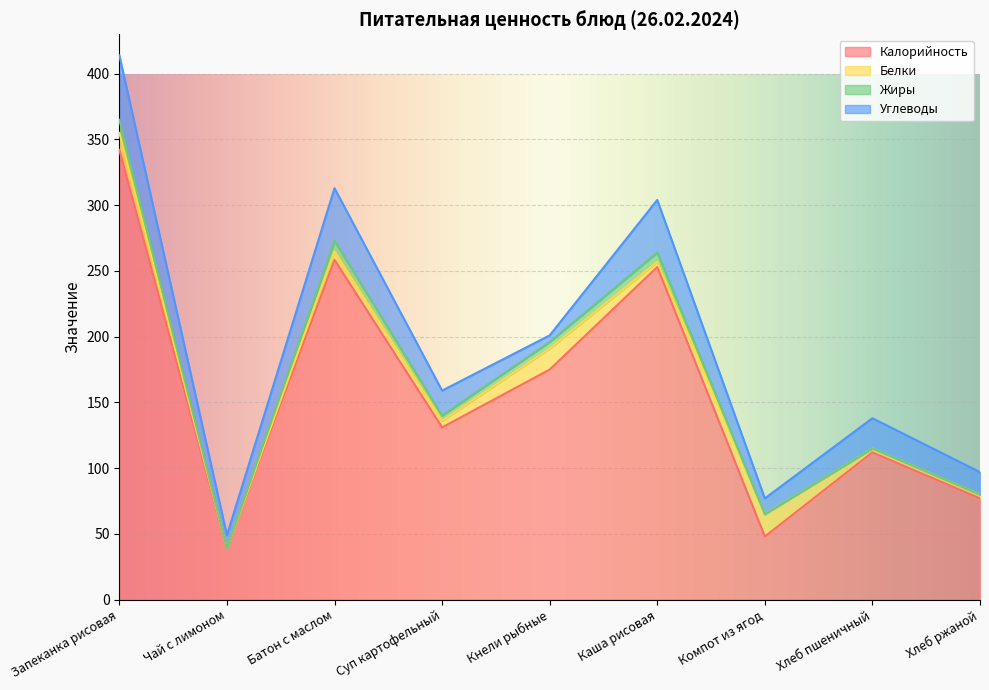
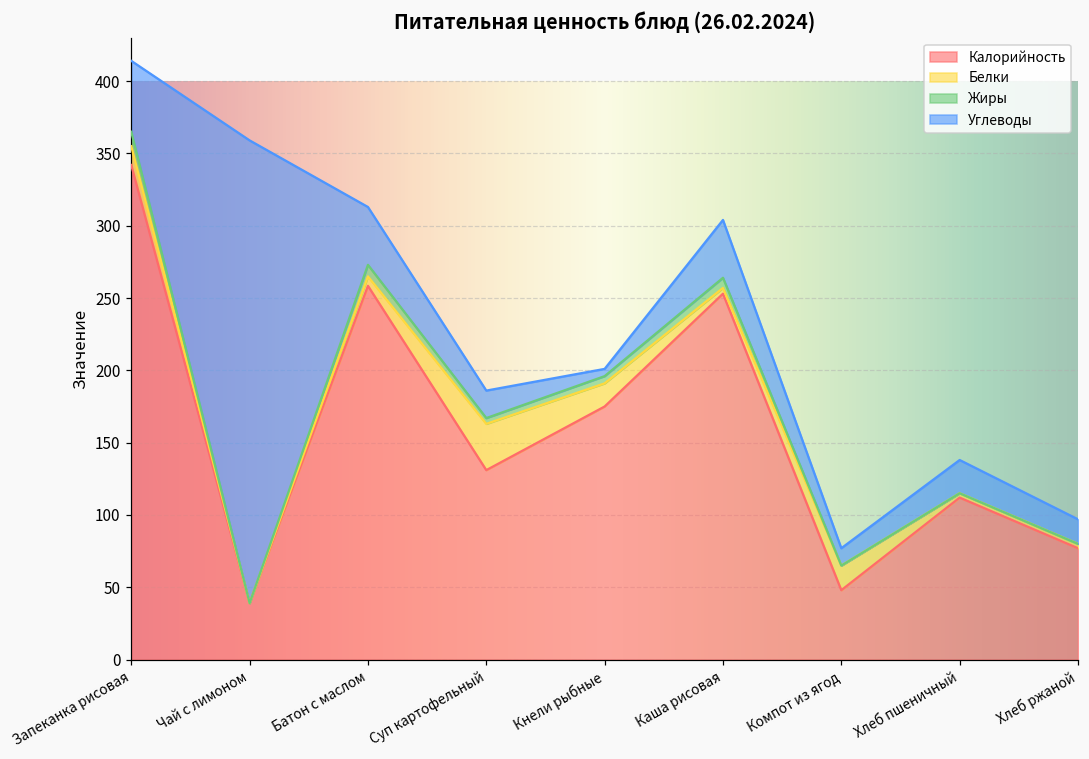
Углеводы, Чай с лимоном: 10 -> 320
Белки, Суп картофельный: 5 -> 32
